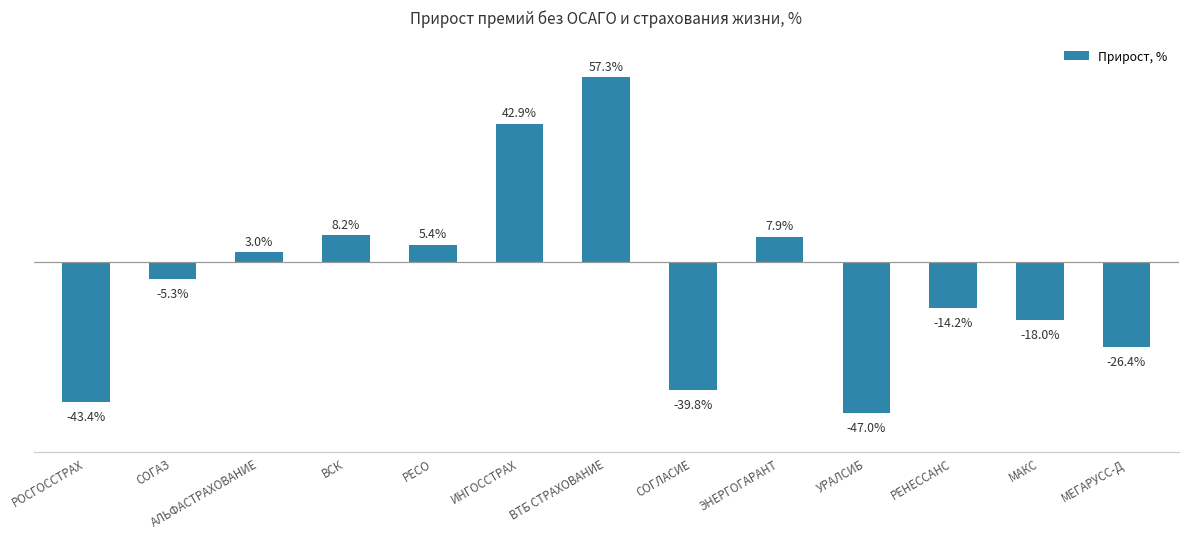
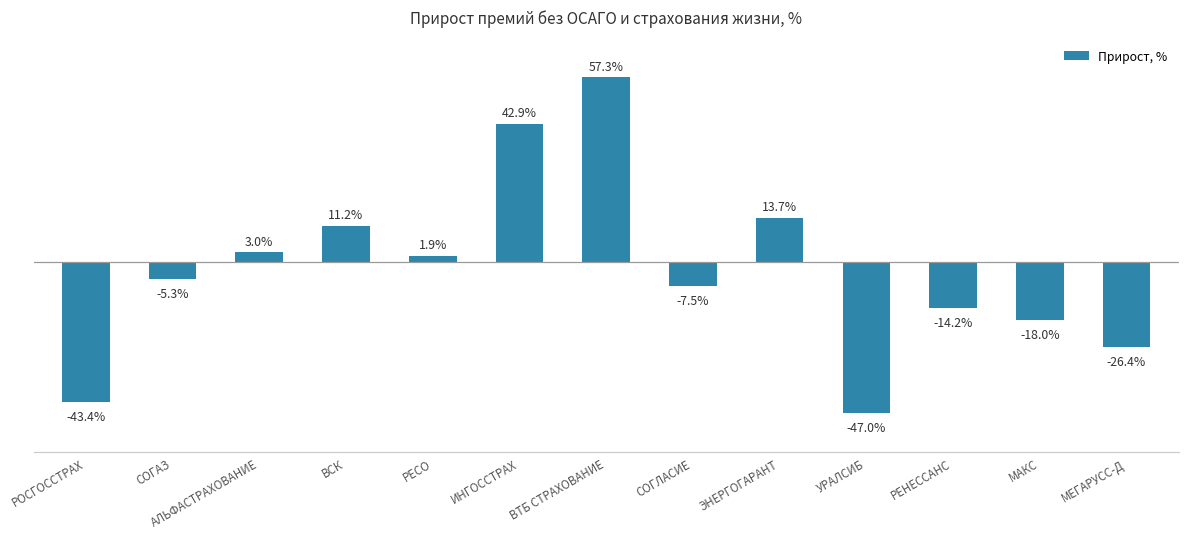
ВСК: 8.2% -> 11.2%
РЕСО: 5.4% -> 1.9%
СОГЛАСИЕ: -39.8% -> -7.5%
ЭНЕРГОГАРАНТ: 7.9% -> 13.7%
